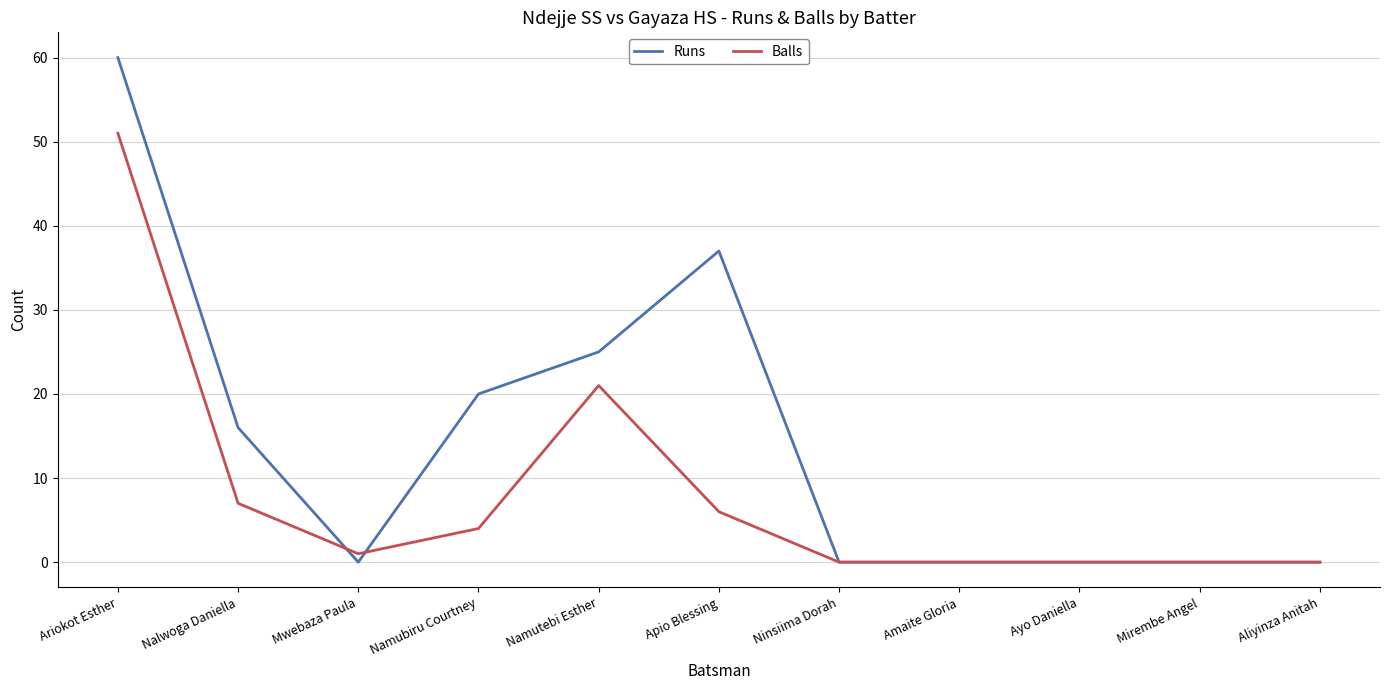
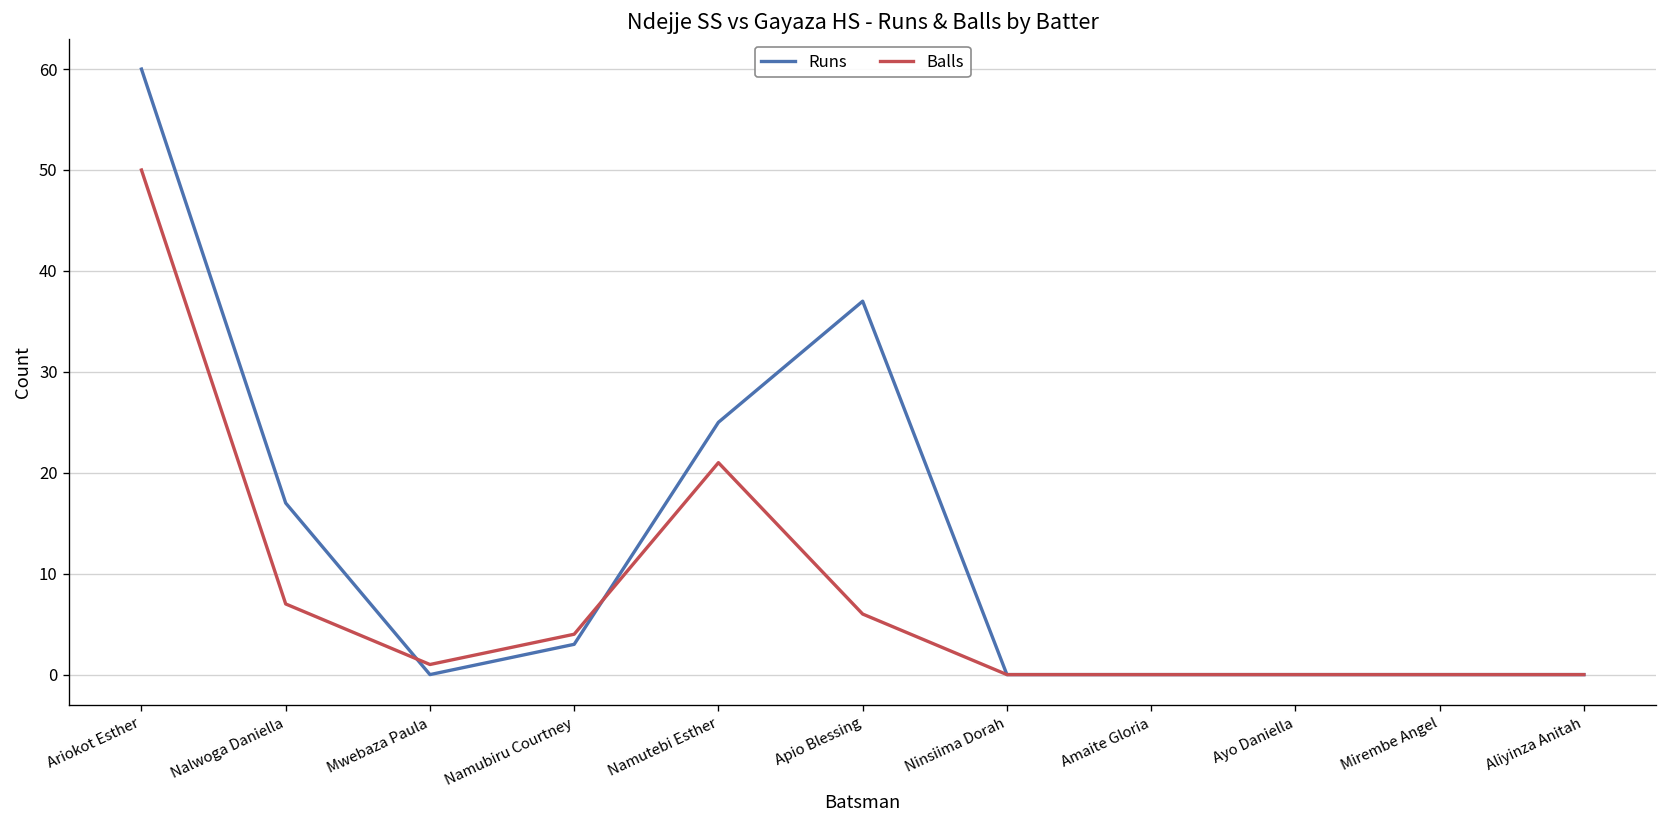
Balls, Ariokot Esther: 51 -> 50
Runs, Nalwoga Daniella: 16 -> 17
Runs, Namubiru Courtney: 20 -> 3
